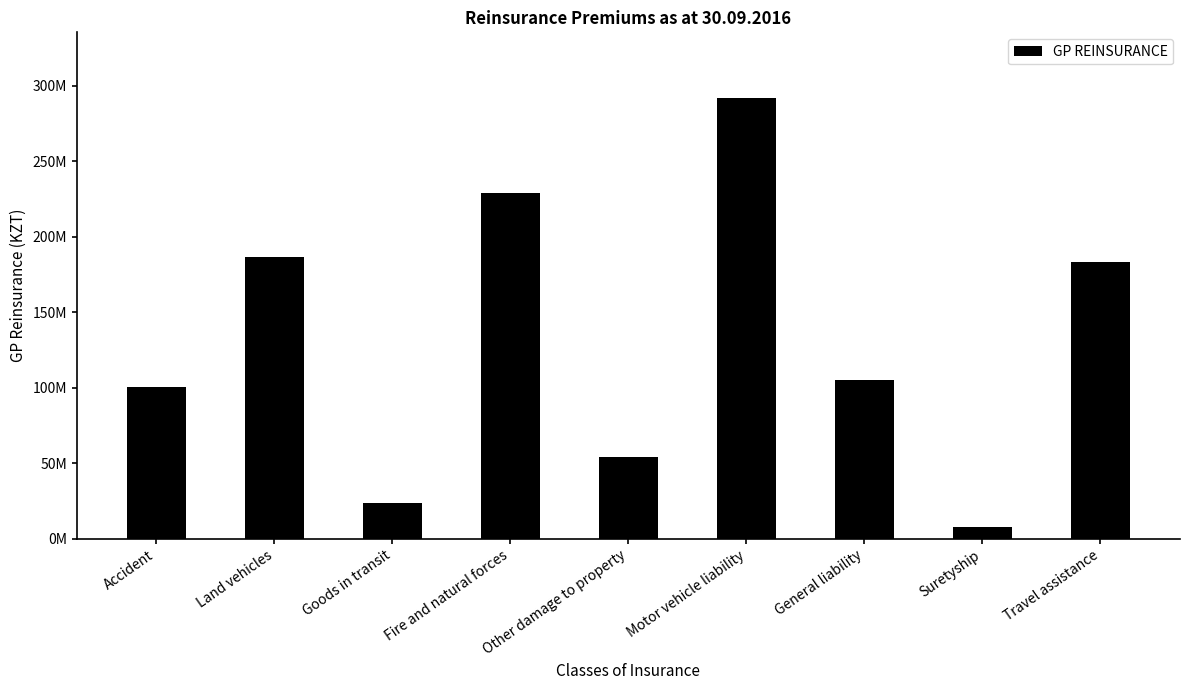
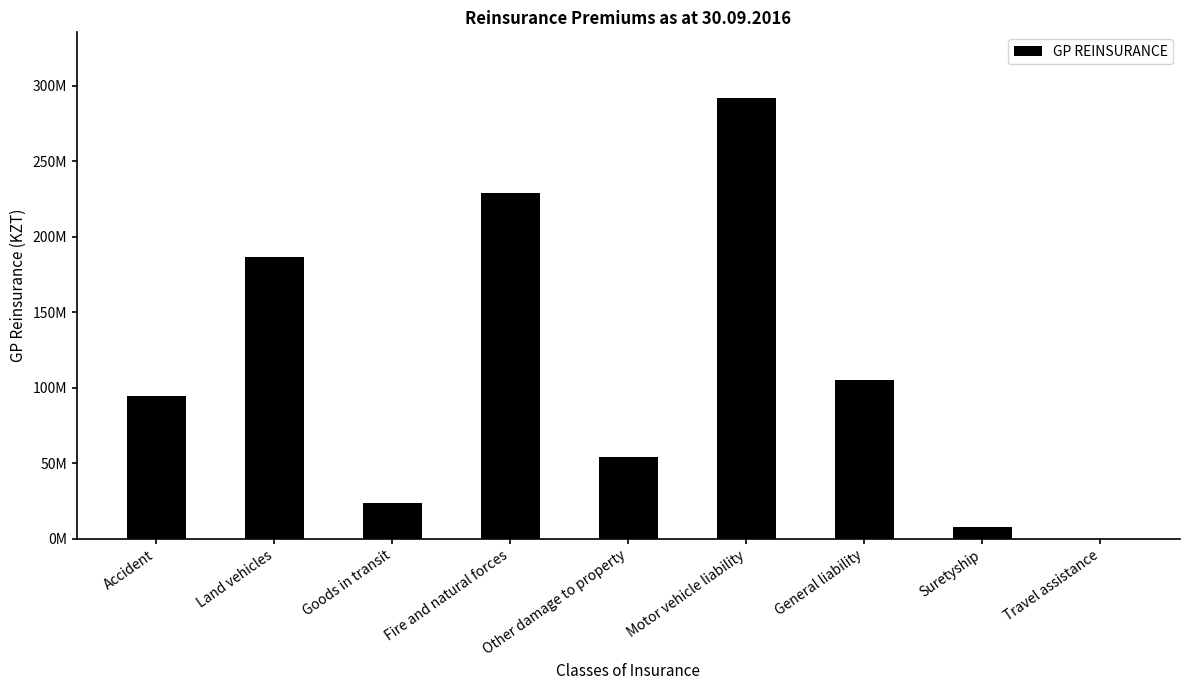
Accident: 101000000 -> 95000000
Travel assistance: 183000000 -> 0
